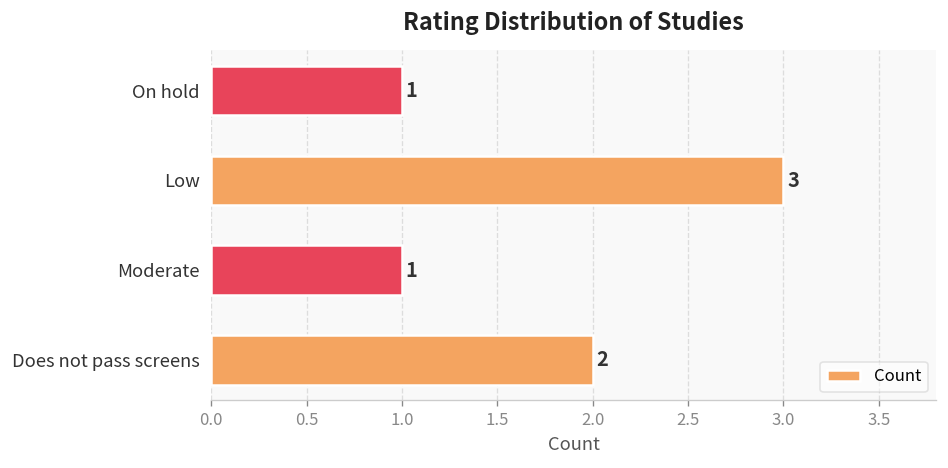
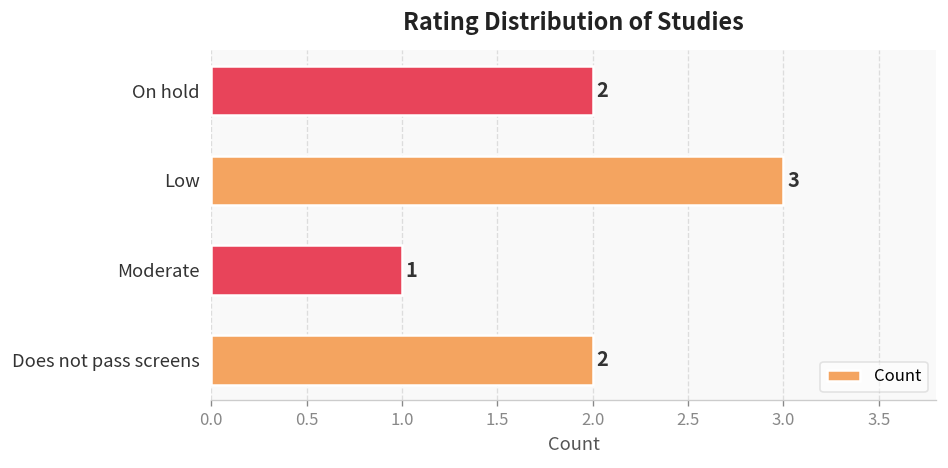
On hold: 1 -> 2
